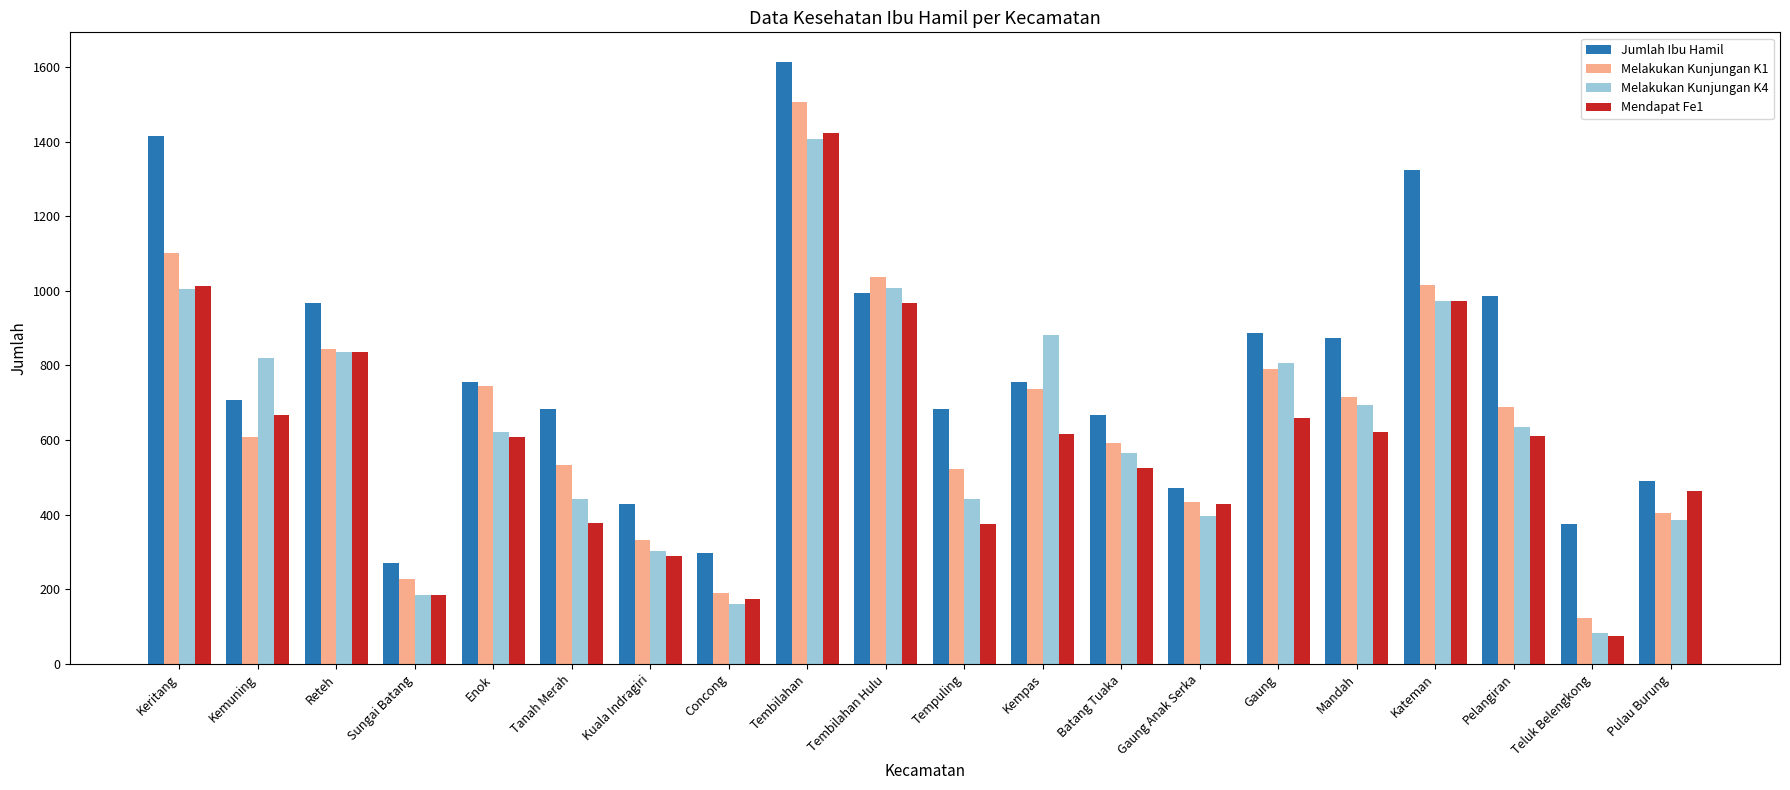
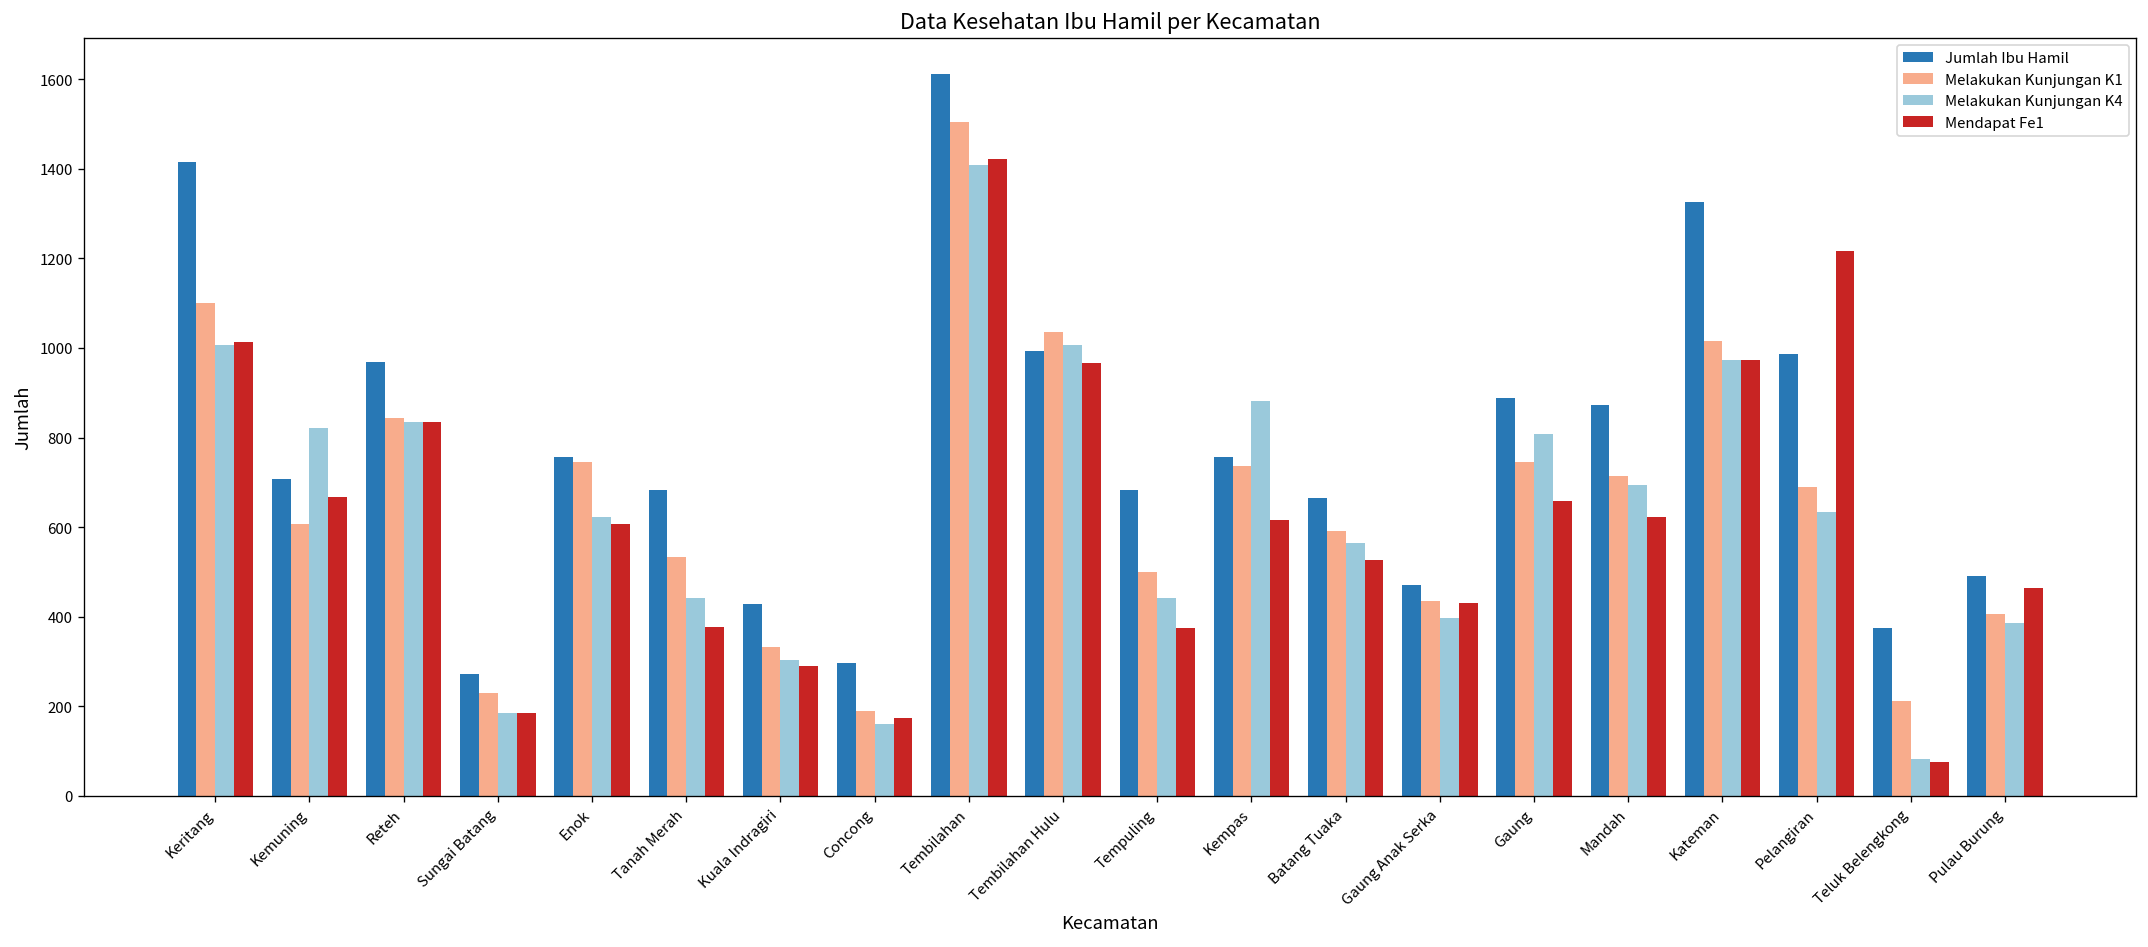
Melakukan Kunjungan K1, Tempuling: 520 -> 500
Melakukan Kunjungan K1, Gaung: 790 -> 750
Mendapat Fe1, Pelangiran: 610 -> 1220
Melakukan Kunjungan K1, Teluk Belengkong: 120 -> 210
